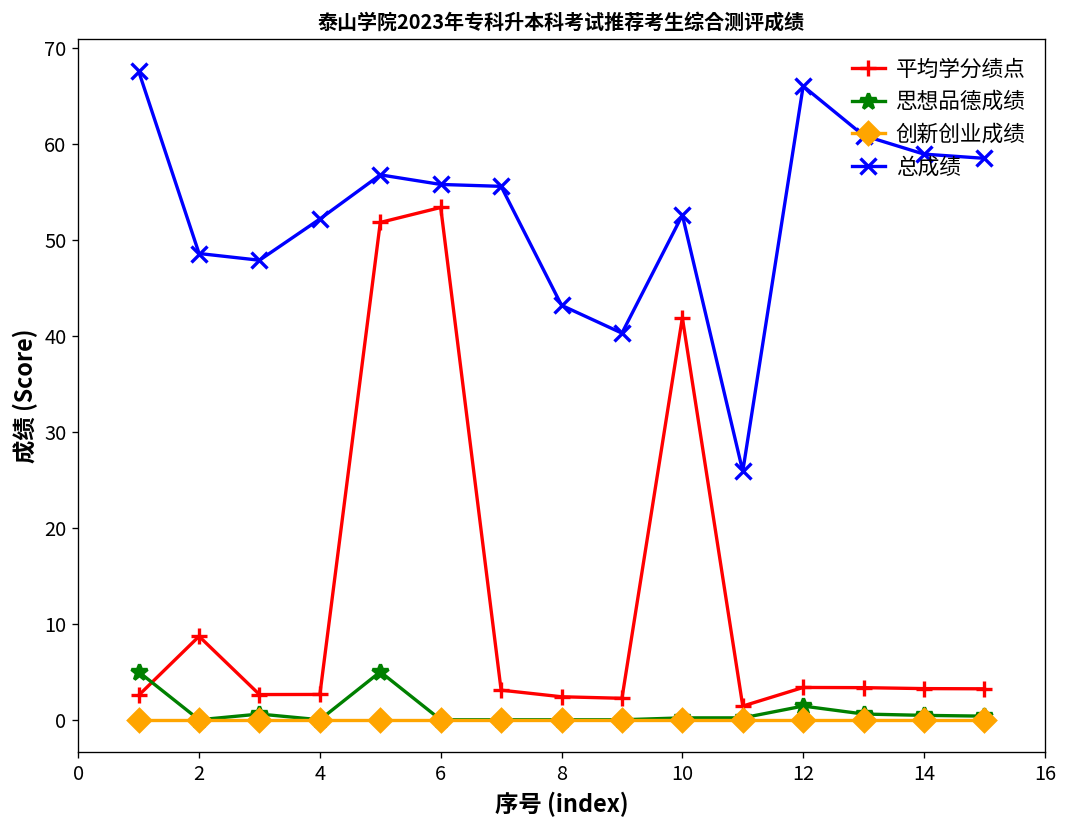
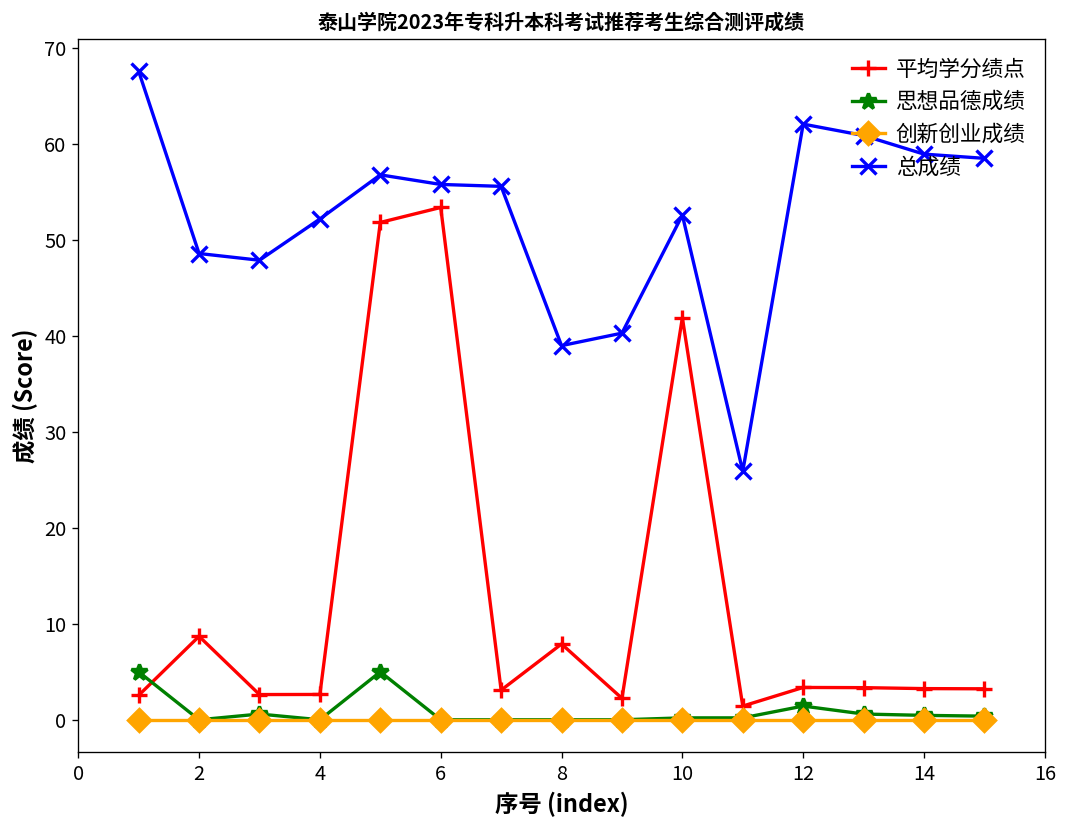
平均学分绩点, 8: 2 -> 8
总成绩, 8: 43 -> 39
总成绩, 12: 66 -> 62
